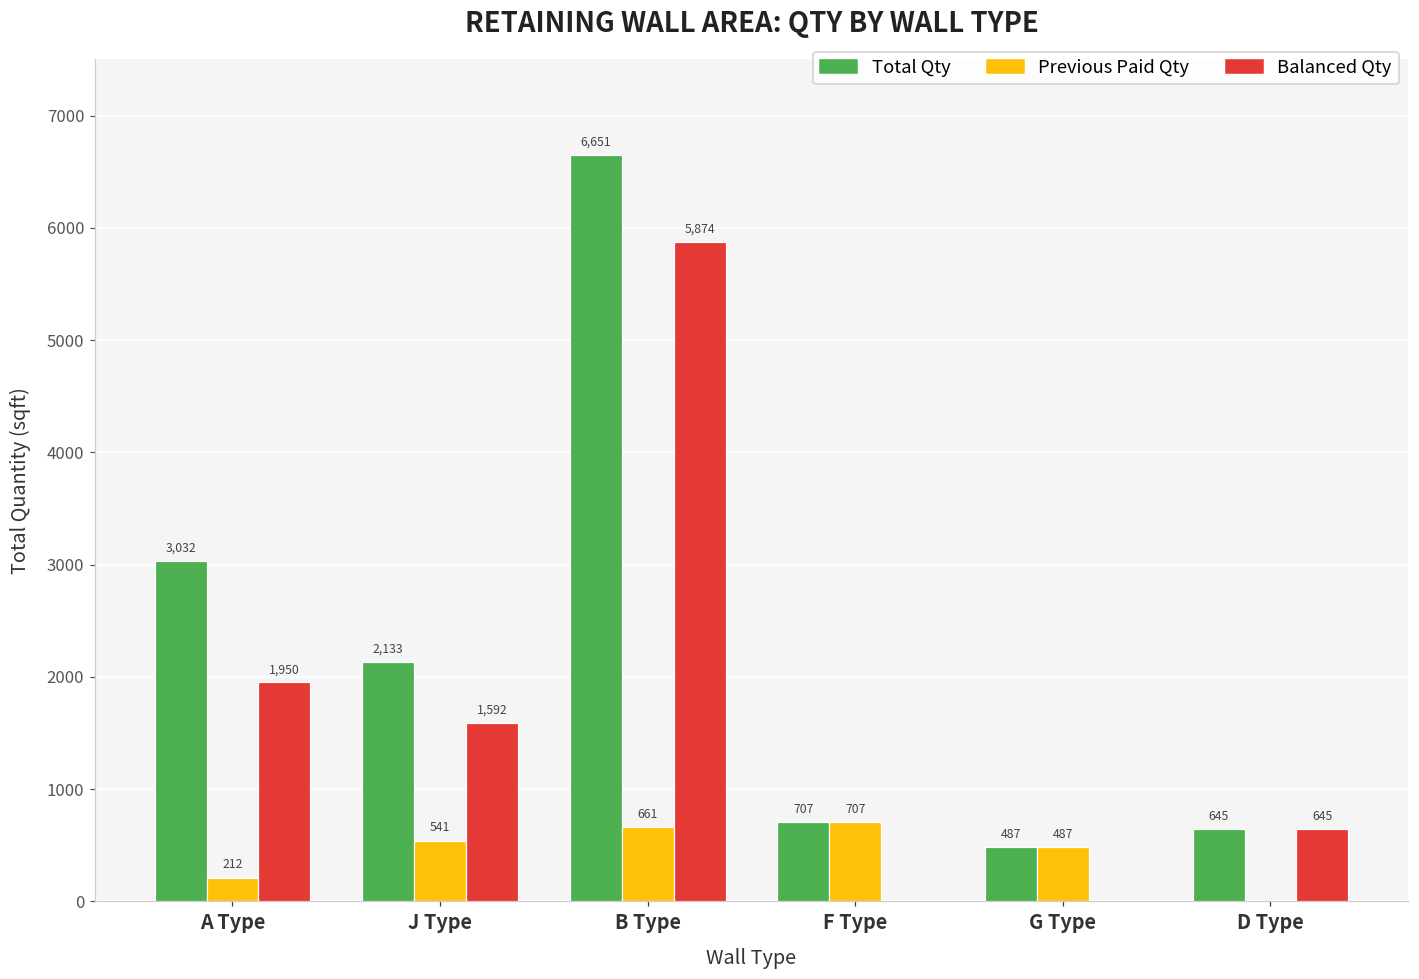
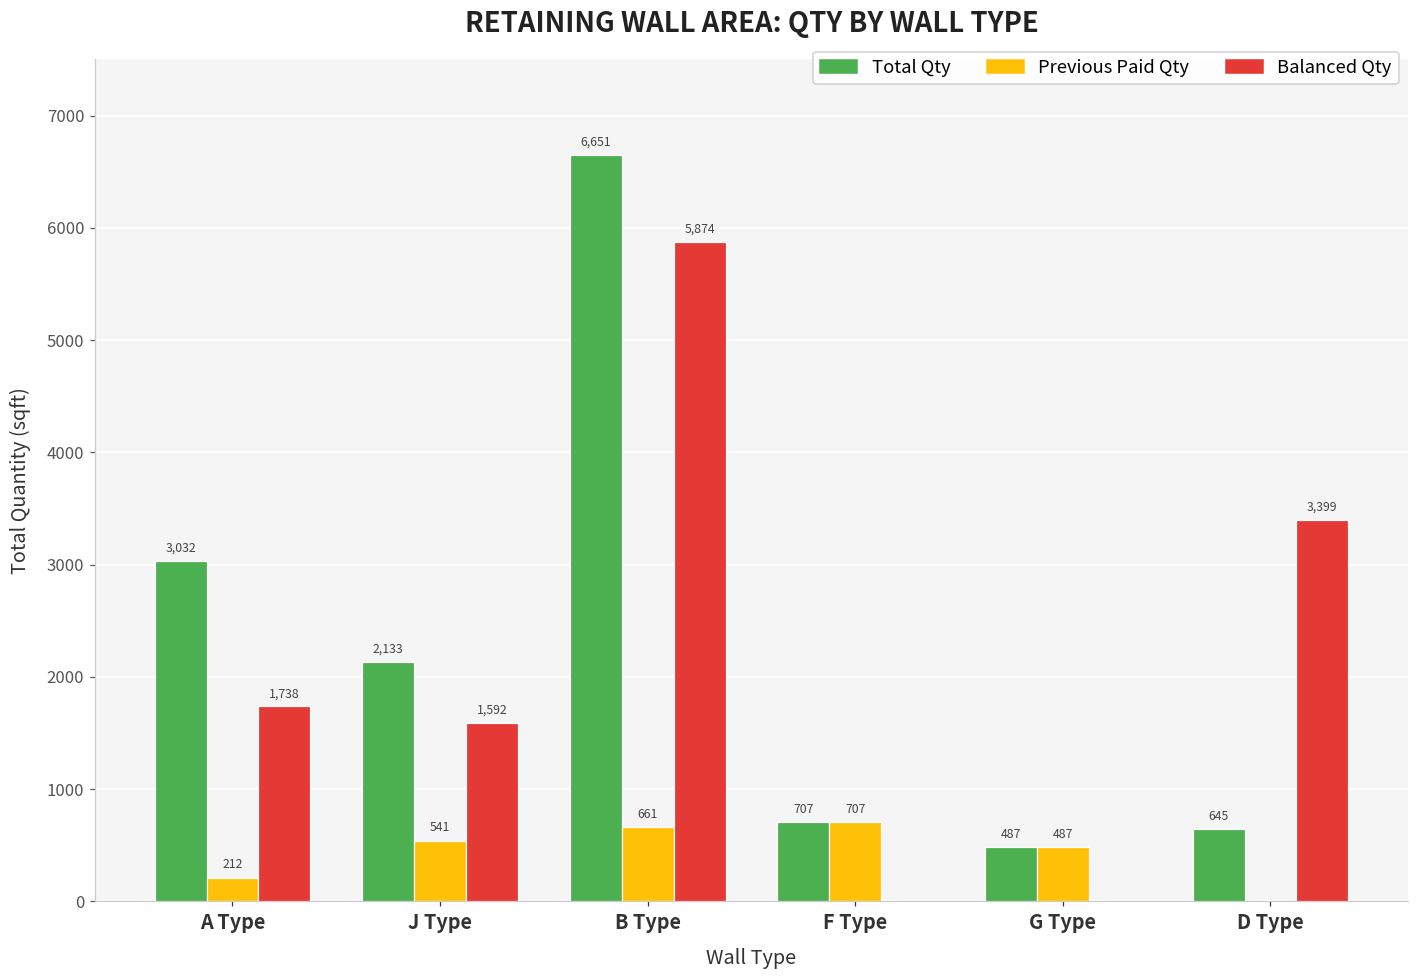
Balanced Qty, A Type: 1,950 -> 1,738
Balanced Qty, D Type: 645 -> 3,399
